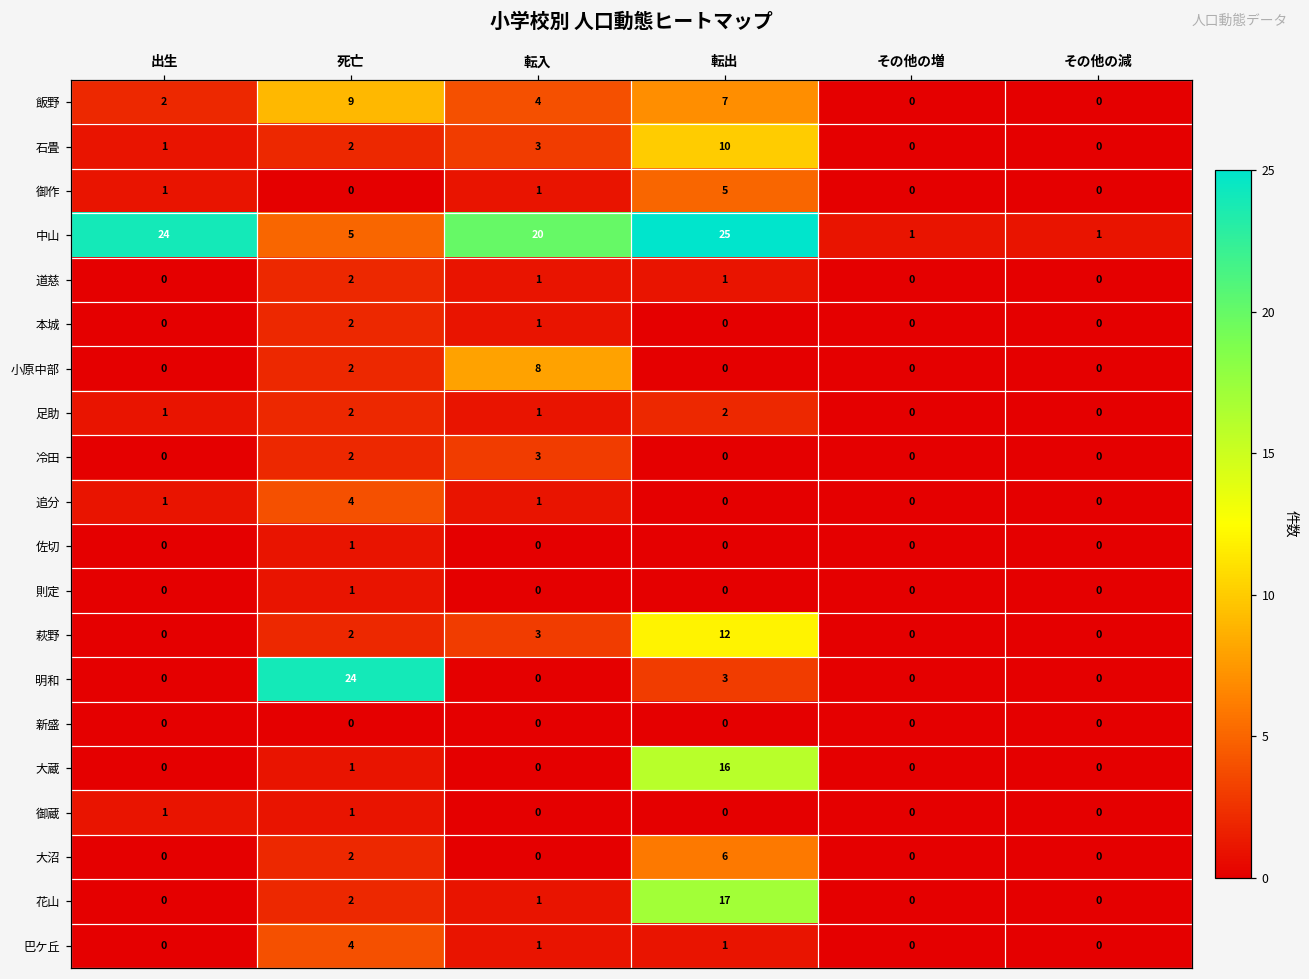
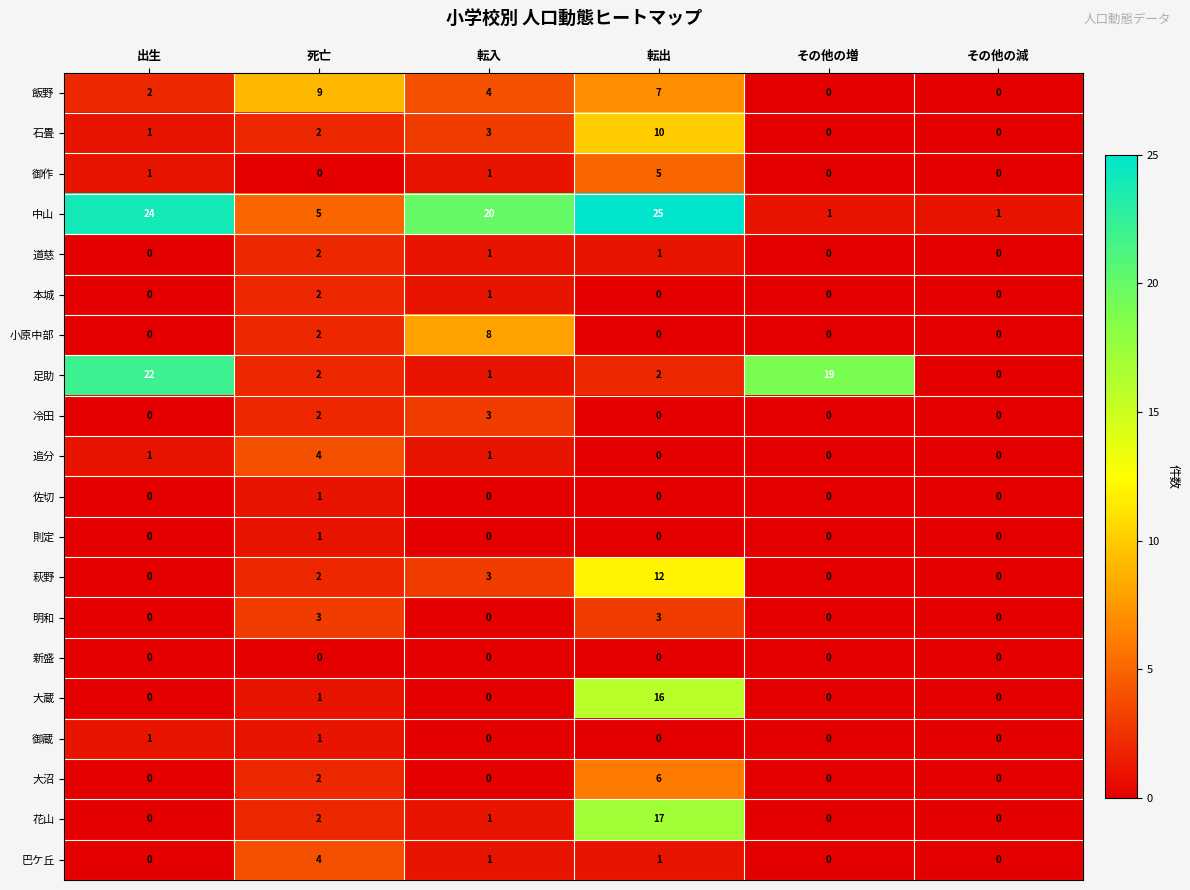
足助, 出生: 1 -> 22
足助, その他の増: 0 -> 19
明和, 死亡: 24 -> 3
